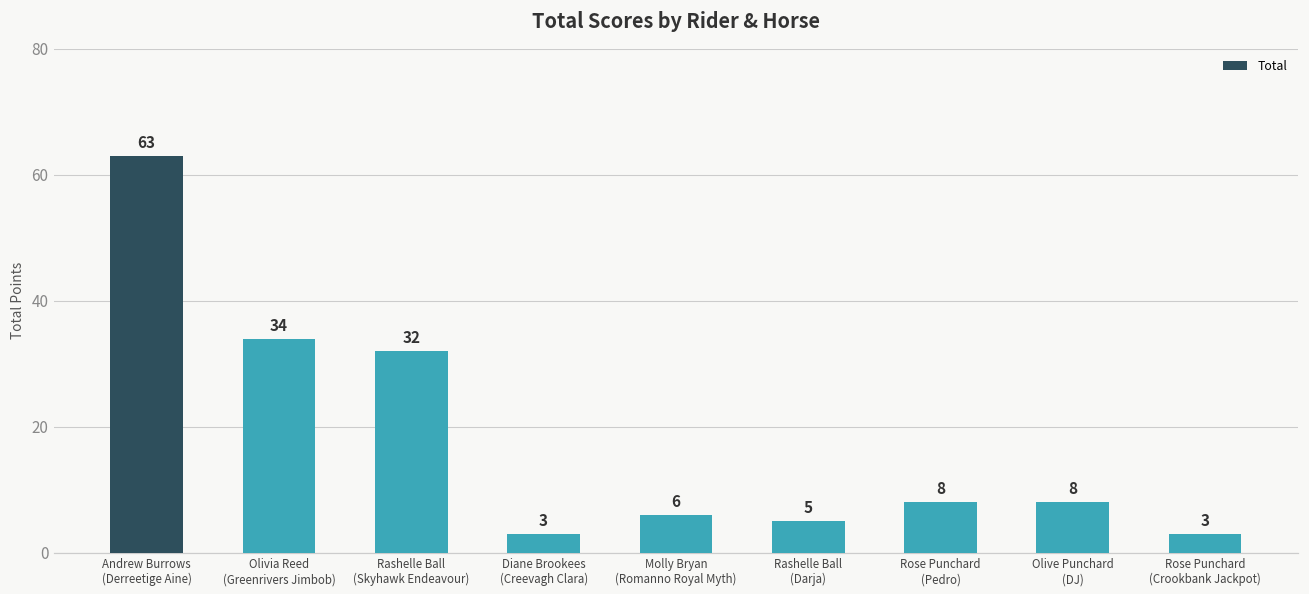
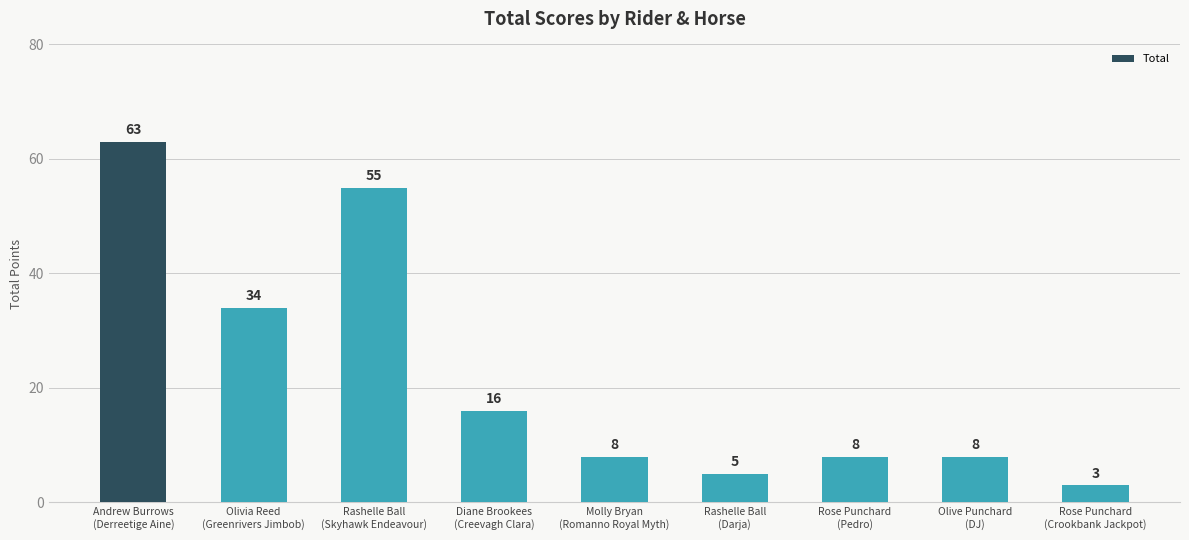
Rashelle Ball (Skyhawk Endeavour): 32 -> 55
Diane Brookees (Creevagh Clara): 3 -> 16
Molly Bryan (Romanno Royal Myth): 6 -> 8
